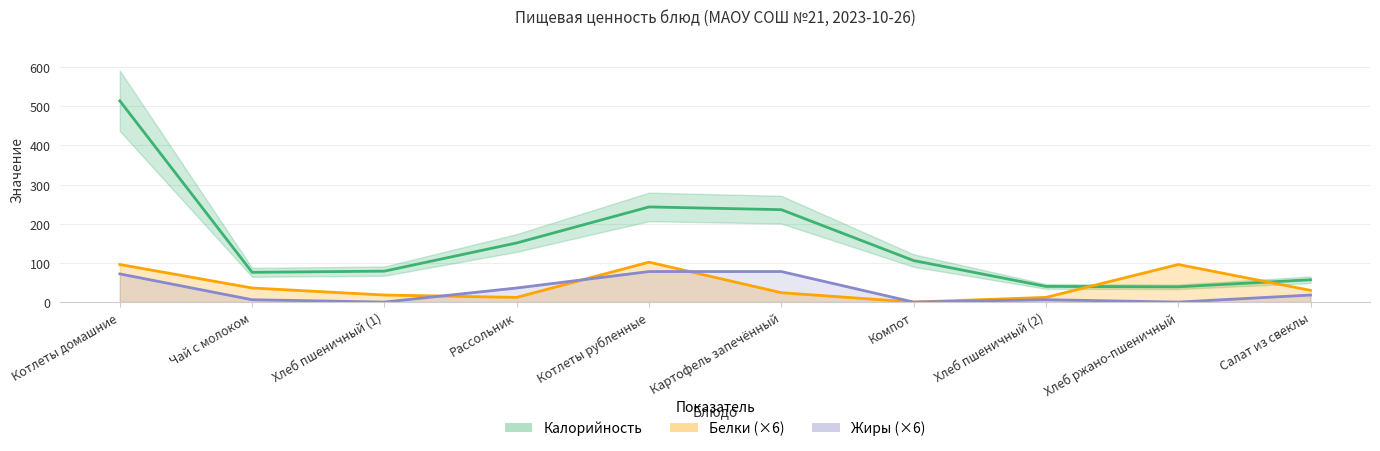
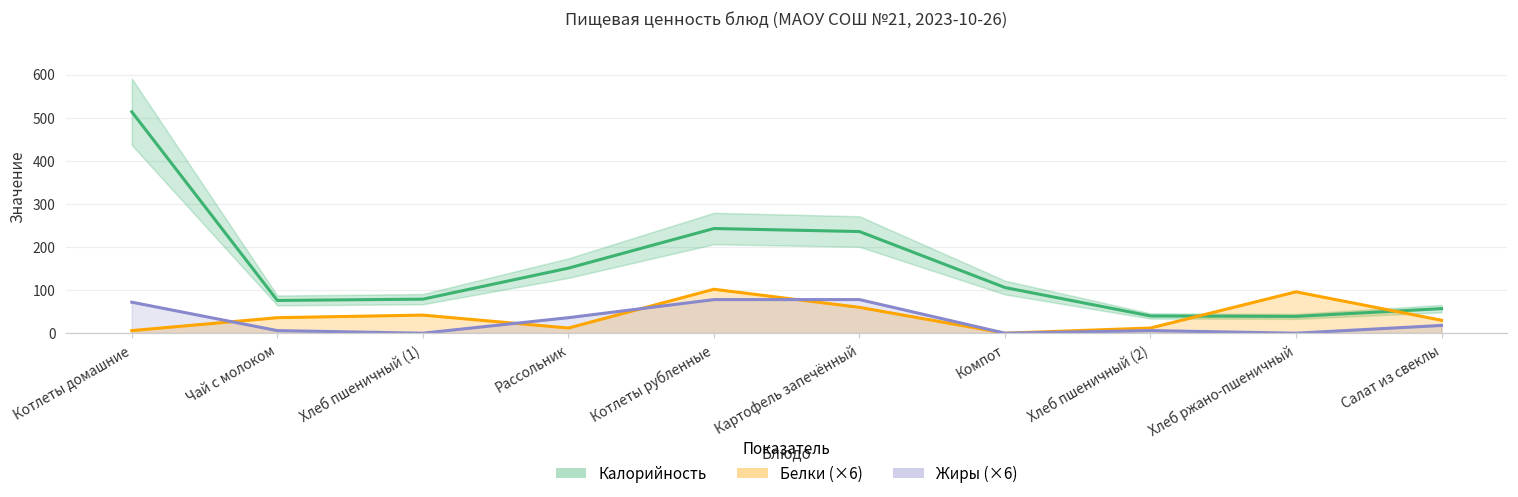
Белки (×6), Котлеты домашние: 100 -> 10
Белки (×6), Хлеб пшеничный (1): 20 -> 40
Белки (×6), Картофель запечённый: 20 -> 60
